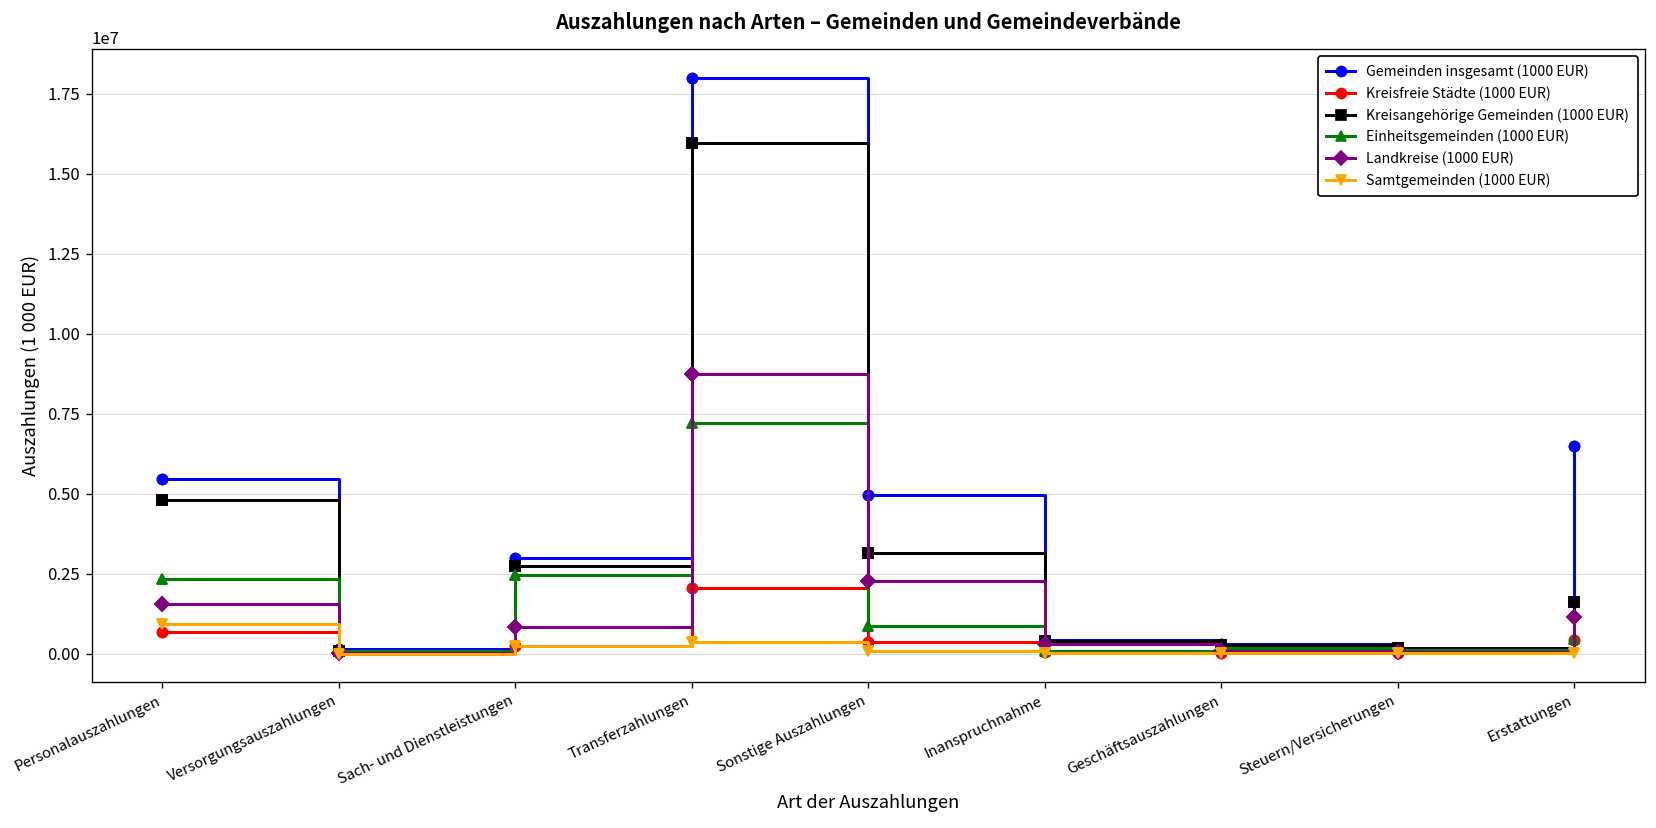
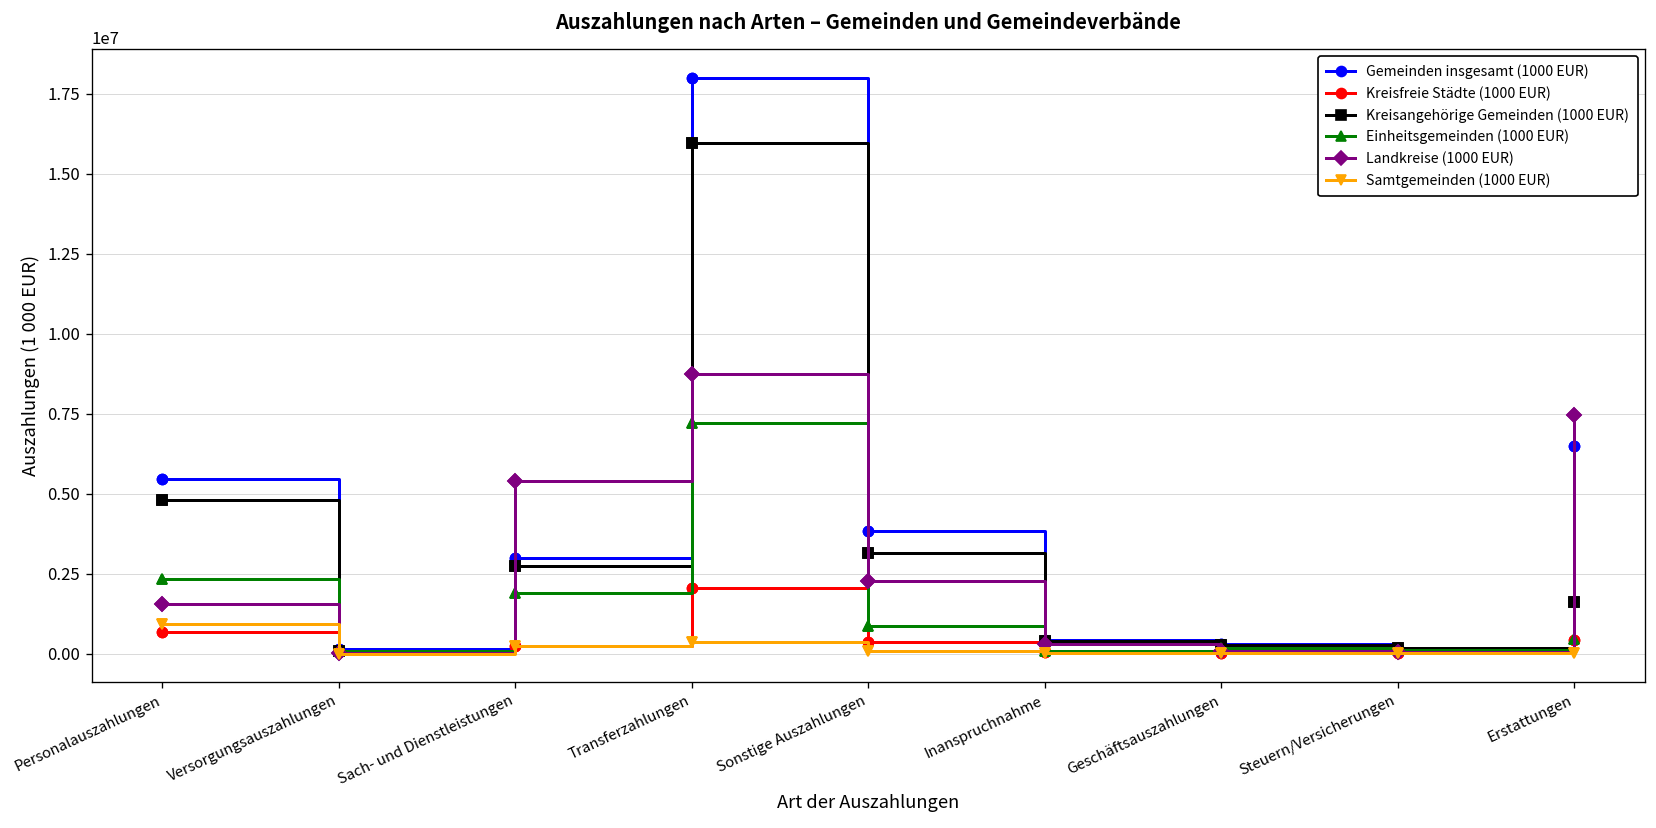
Einheitsgemeinden (1000 EUR), Sach- und Dienstleistungen: 2400000 -> 1900000
Landkreise (1000 EUR), Sach- und Dienstleistungen: 800000 -> 5400000
Gemeinden insgesamt (1000 EUR), Sonstige Auszahlungen: 5000000 -> 3800000
Landkreise (1000 EUR), Erstattungen: 1200000 -> 7400000
